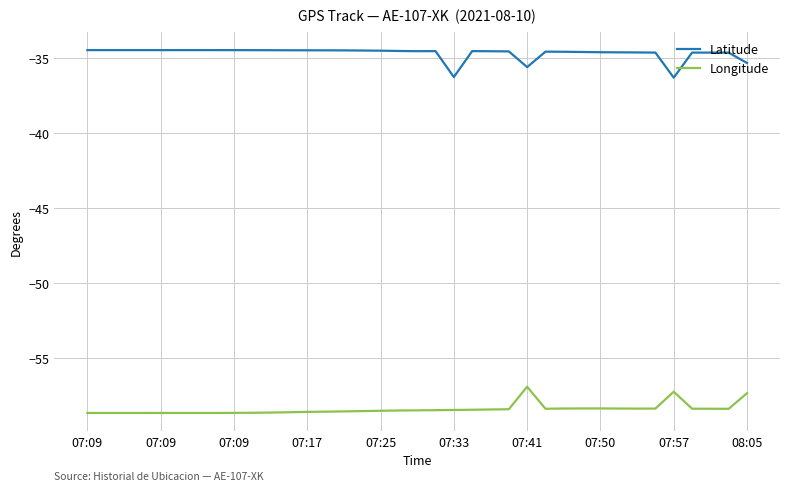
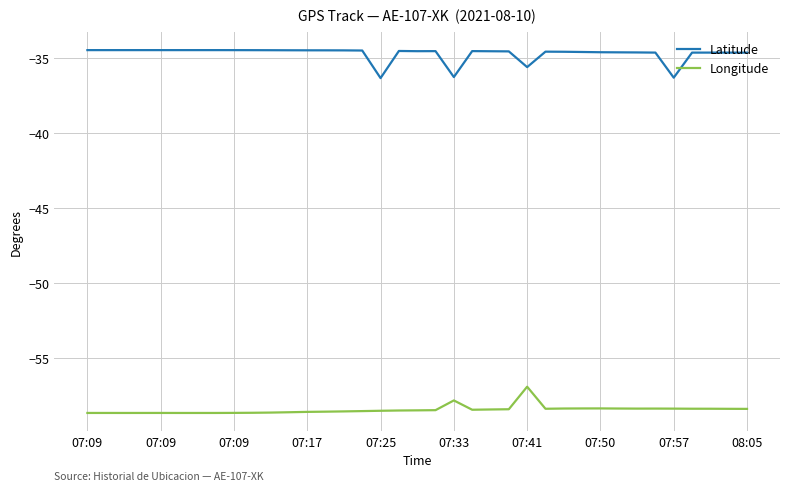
Latitude, 07:25: -34.5 -> -36.3
Longitude, 07:33: -58.5 -> -57.8
Longitude, 07:57: -57.3 -> -58.4
Latitude, 08:05: -35.3 -> -34.6
Longitude, 08:05: -57.3 -> -58.4
